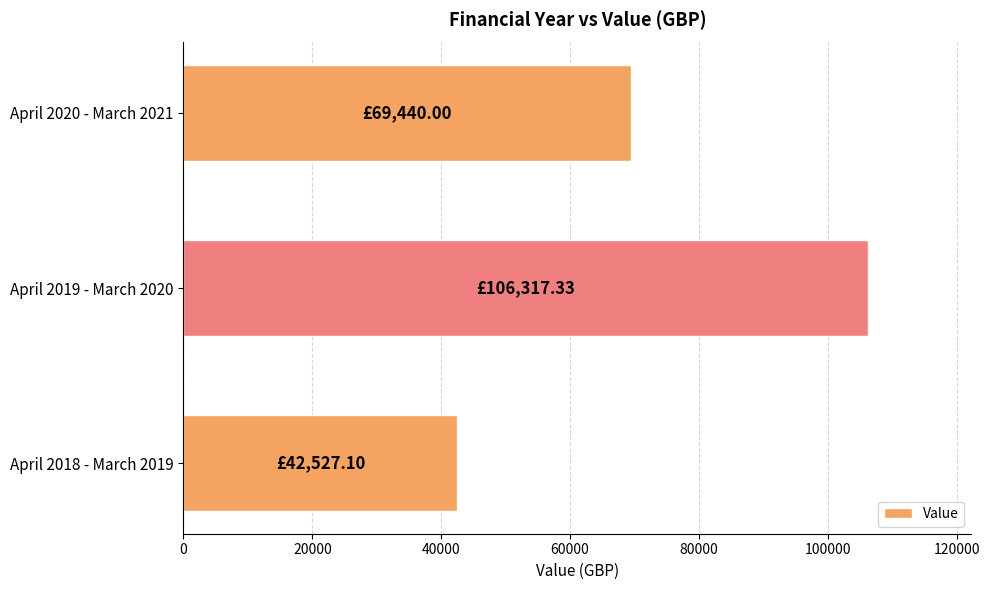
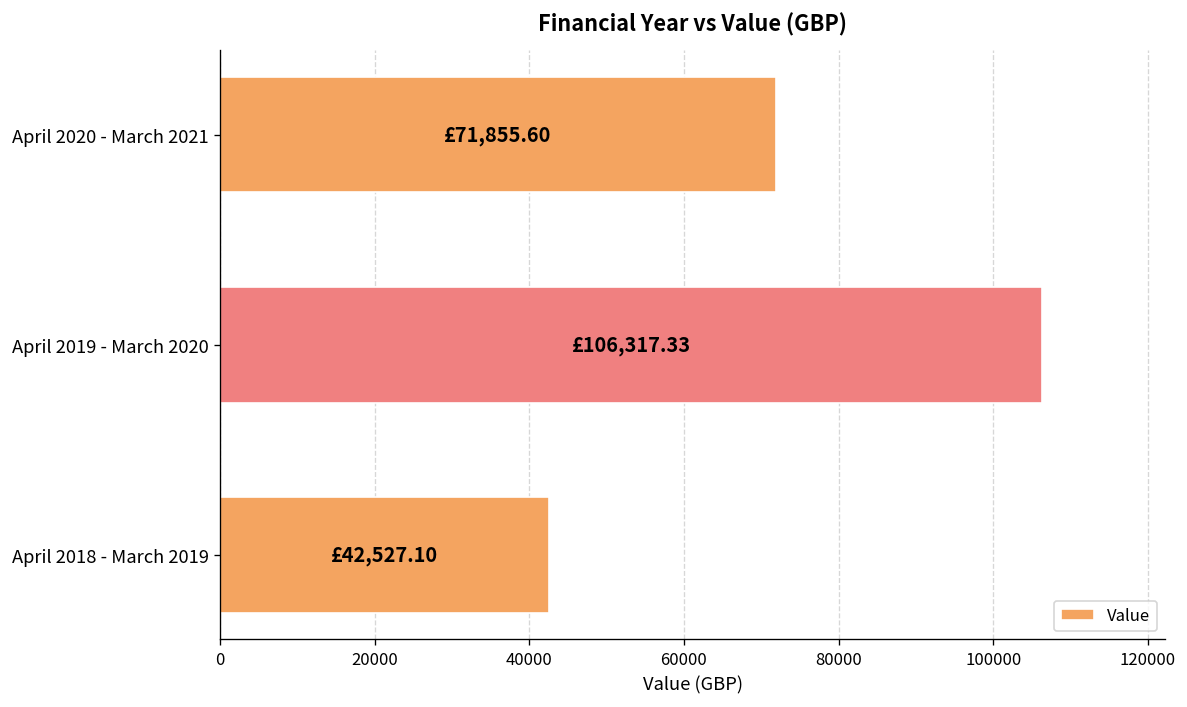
April 2020 - March 2021: £69,440.00 -> £71,855.60
